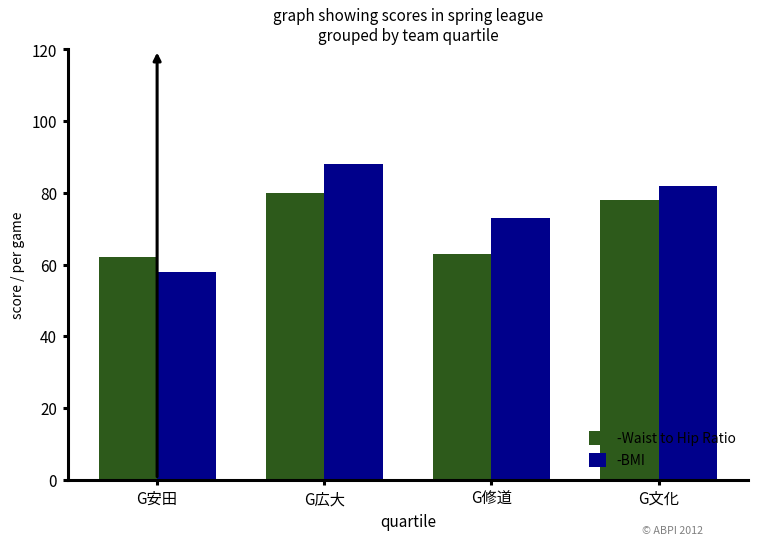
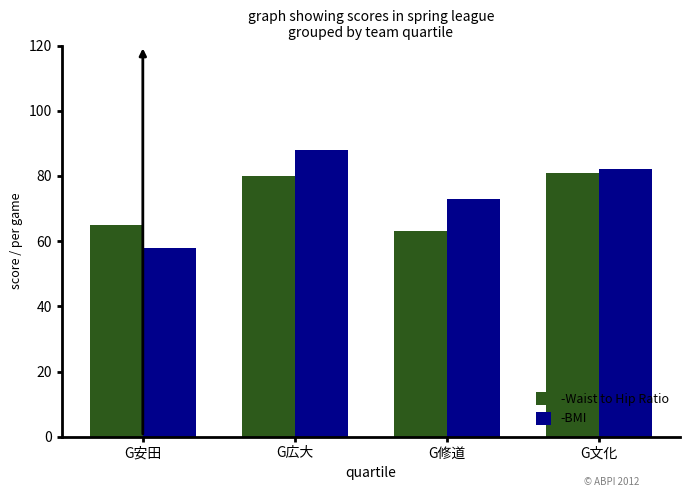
-Waist to Hip Ratio, G安田: 62 -> 65
-Waist to Hip Ratio, G文化: 78 -> 81
